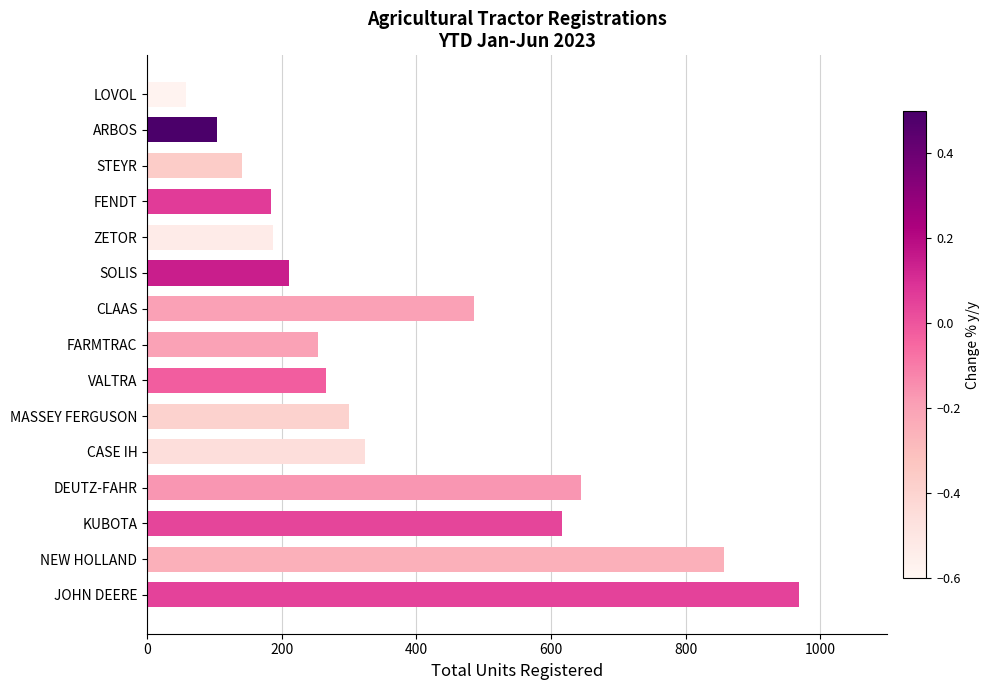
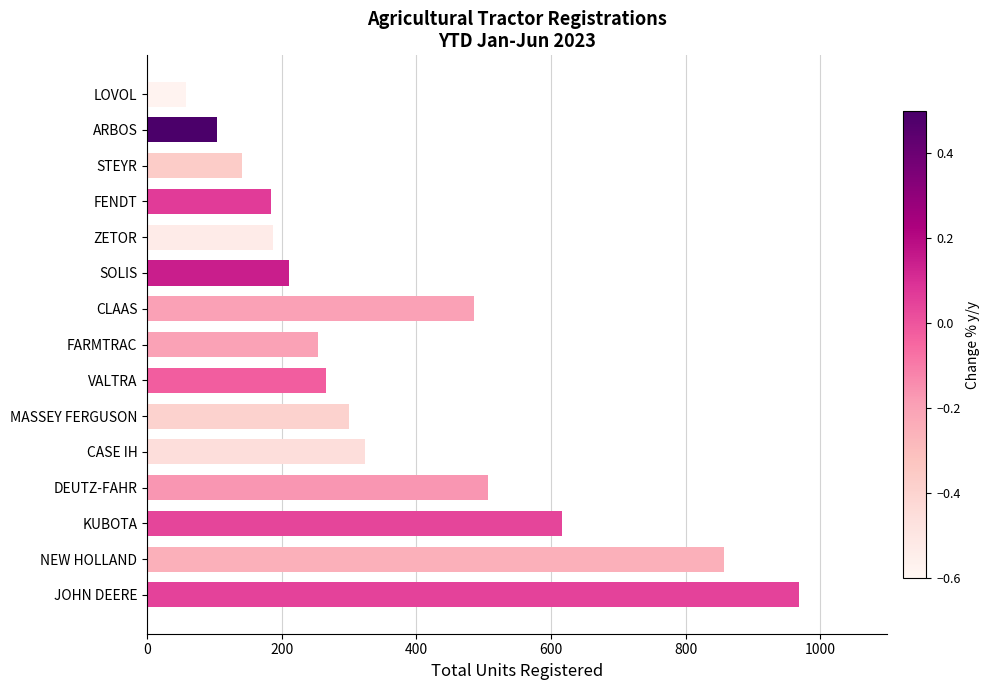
DEUTZ-FAHR: 650 -> 510
